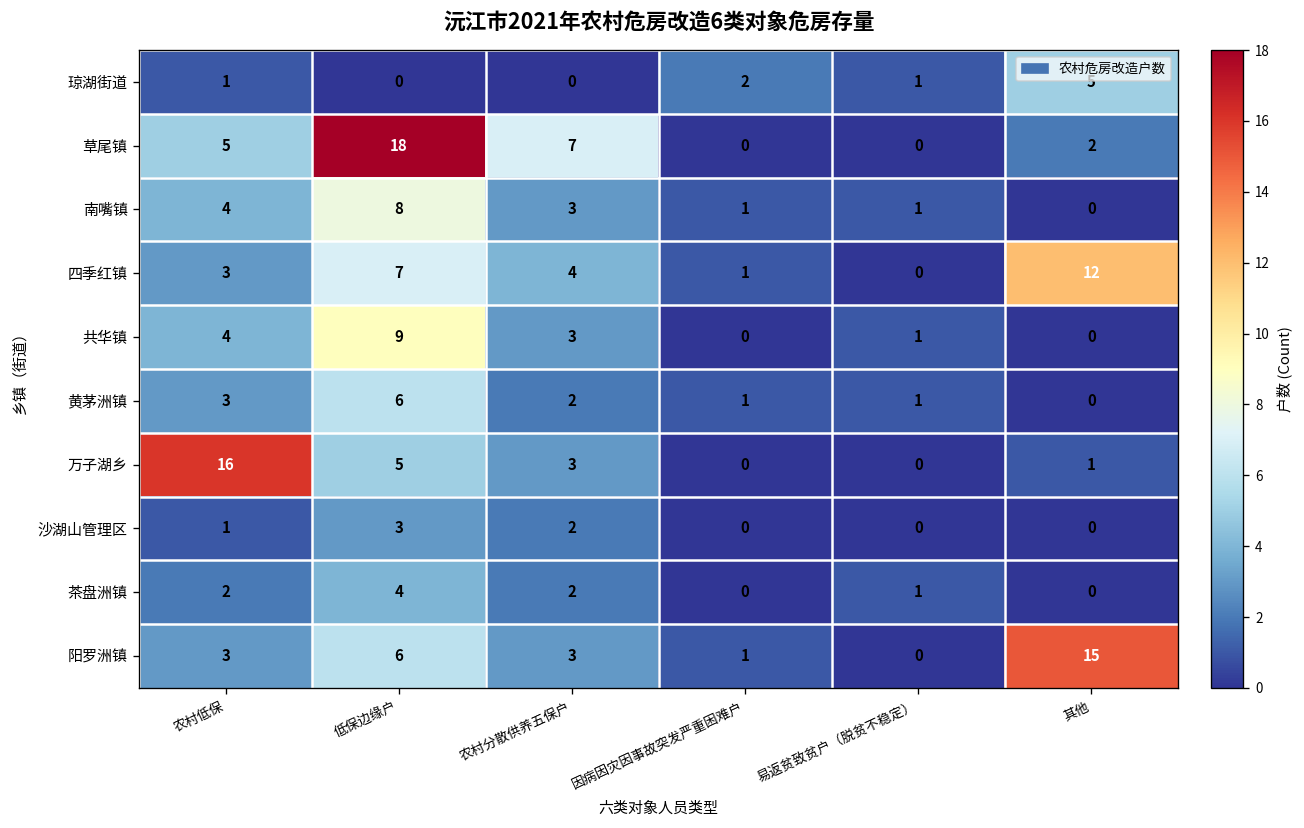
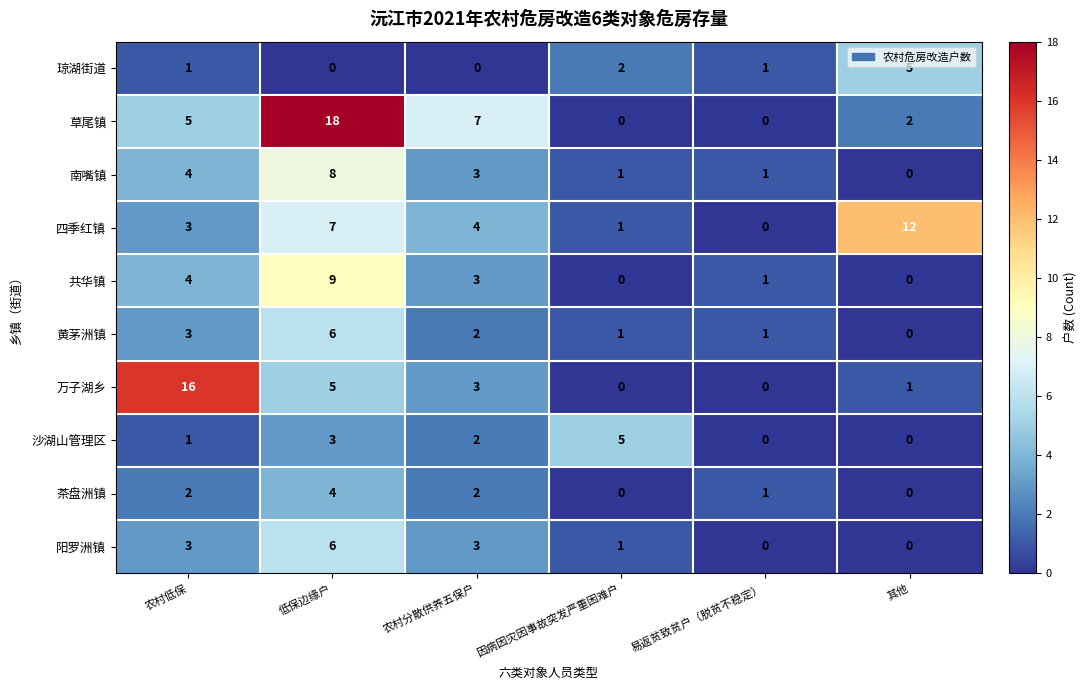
沙湖山管理区, 因病因灾因事故突发严重困难户: 0 -> 5
阳罗洲镇, 其他: 15 -> 0
